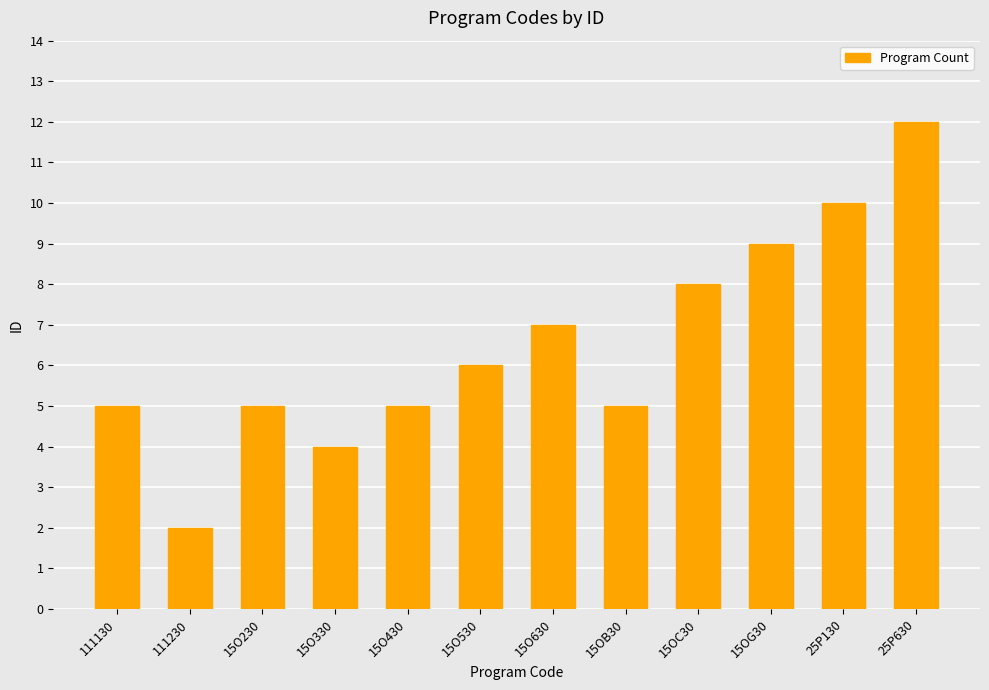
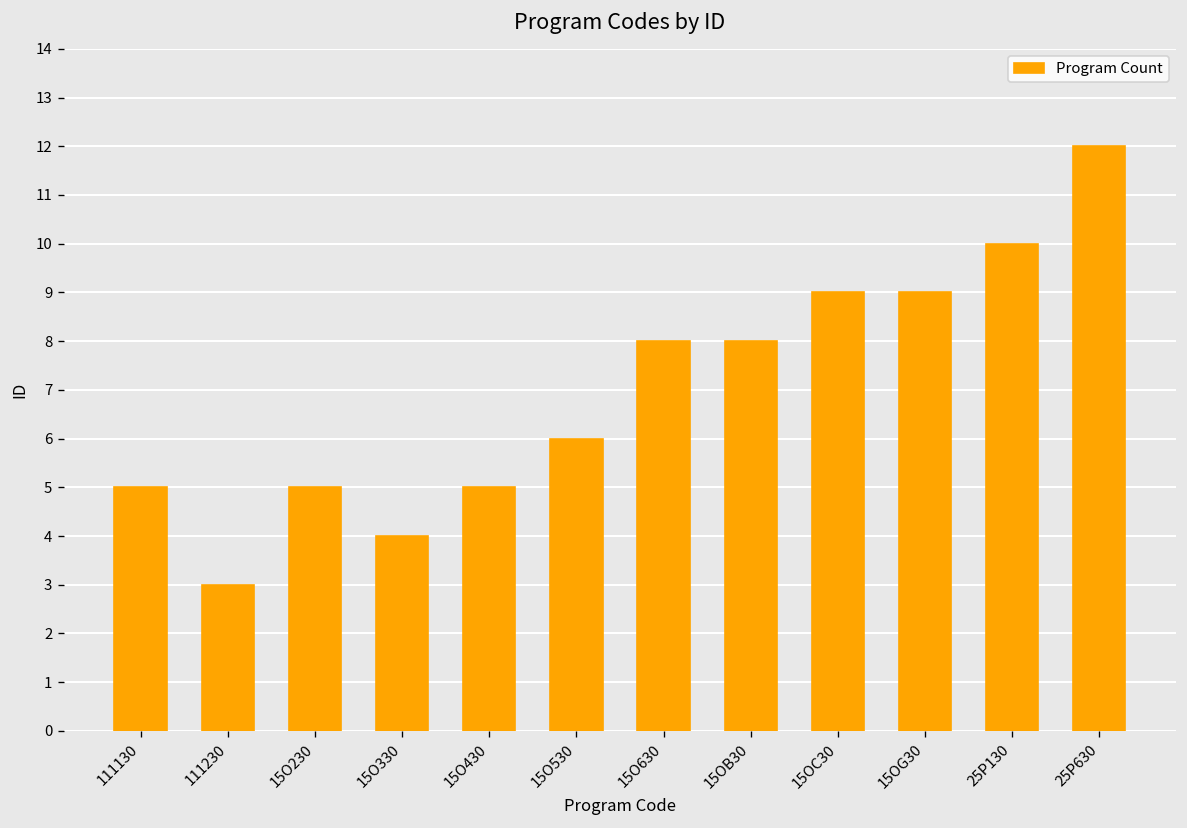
111230: 2 -> 3
15O630: 7 -> 8
15OB30: 5 -> 8
15OC30: 8 -> 9
